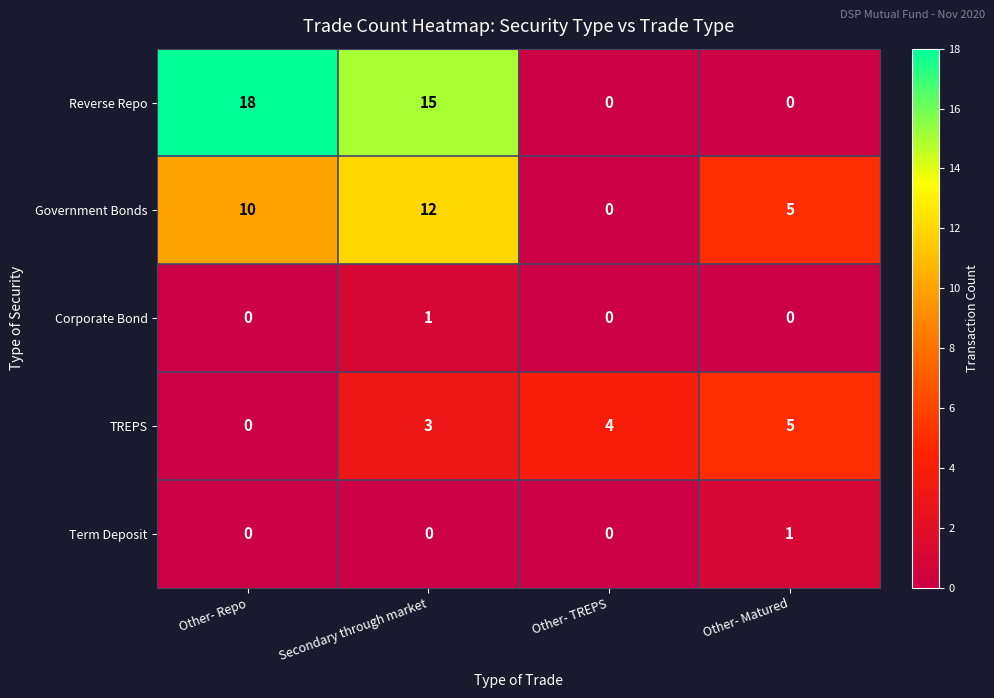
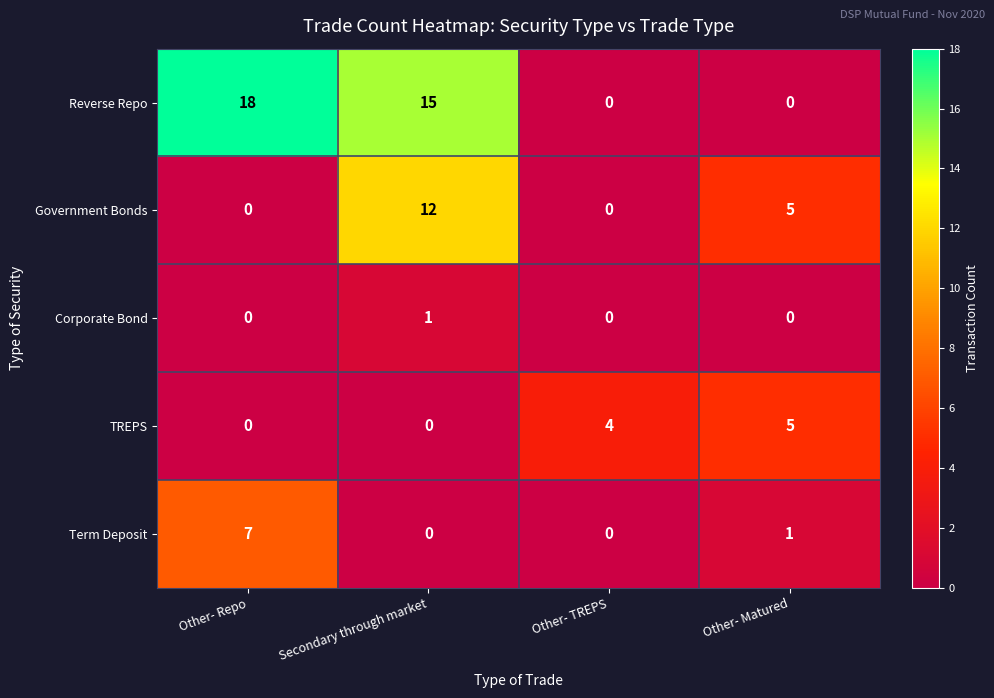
Government Bonds, Other- Repo: 10 -> 0
TREPS, Secondary through market: 3 -> 0
Term Deposit, Other- Repo: 0 -> 7
